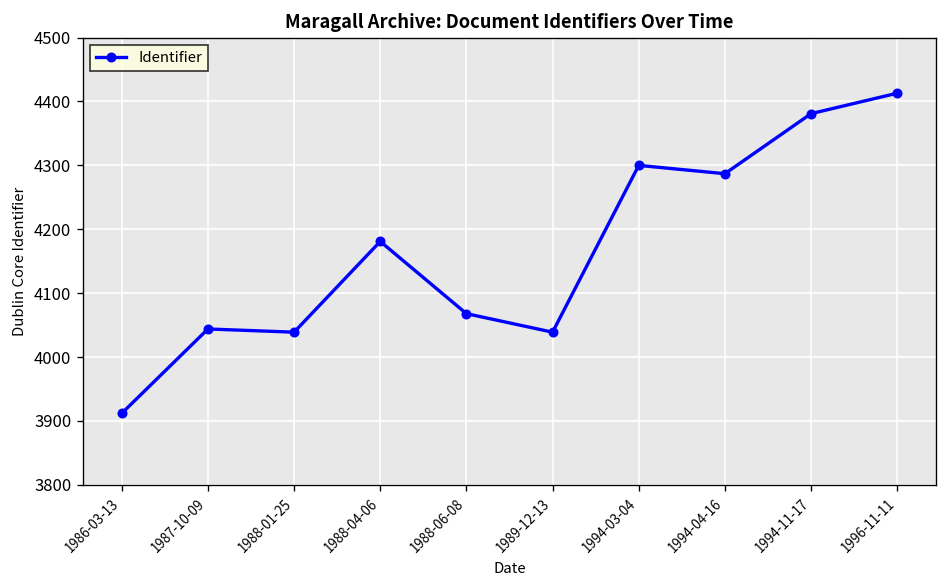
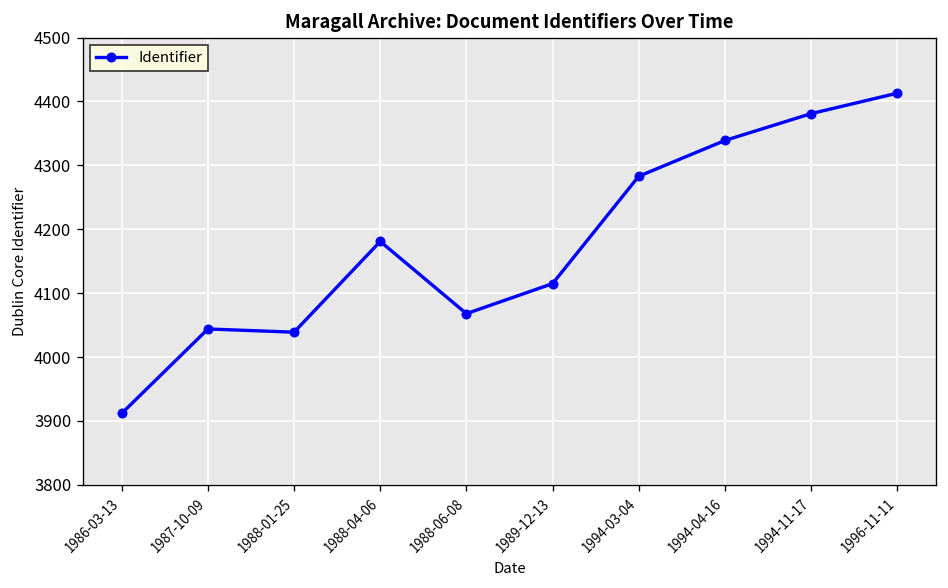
1989-12-13: 4040 -> 4120
1994-03-04: 4300 -> 4280
1994-04-16: 4290 -> 4340
